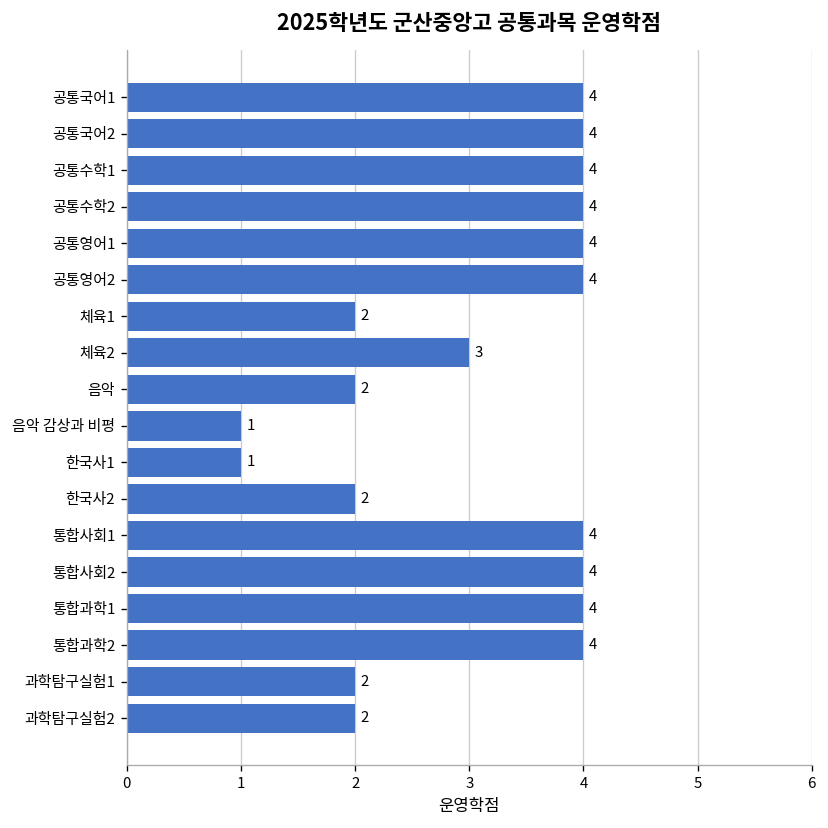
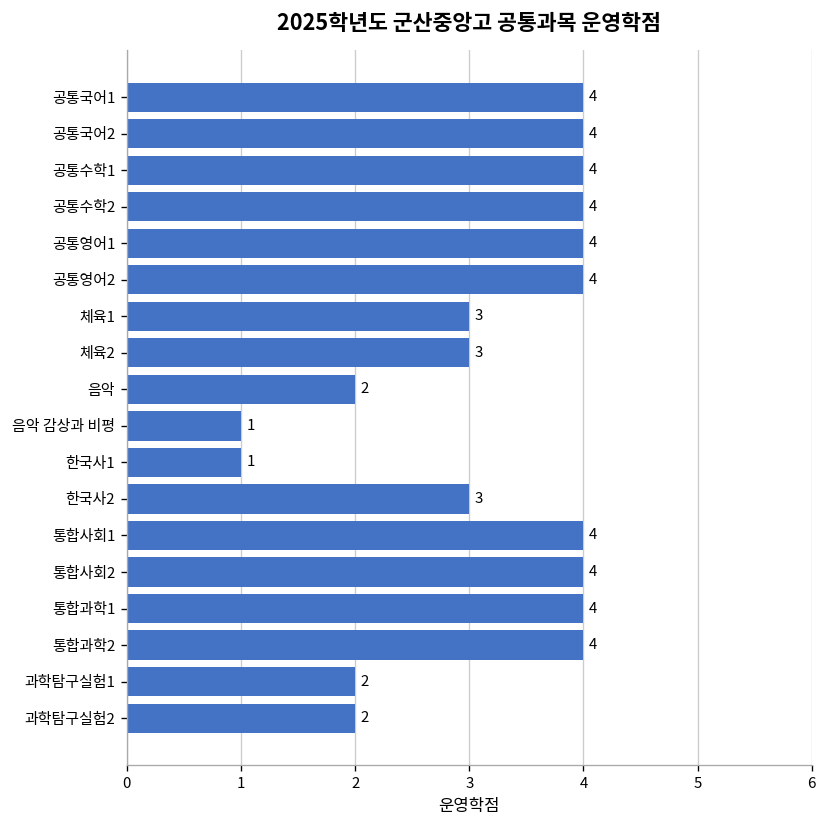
체육1: 2 -> 3
한국사2: 2 -> 3
